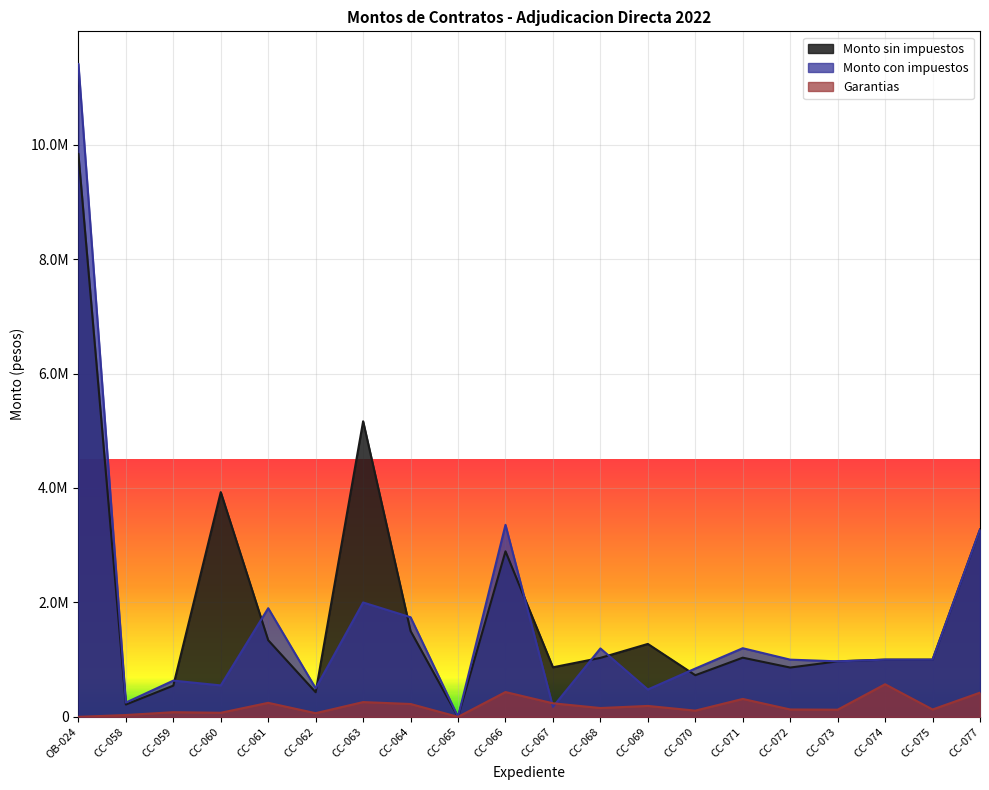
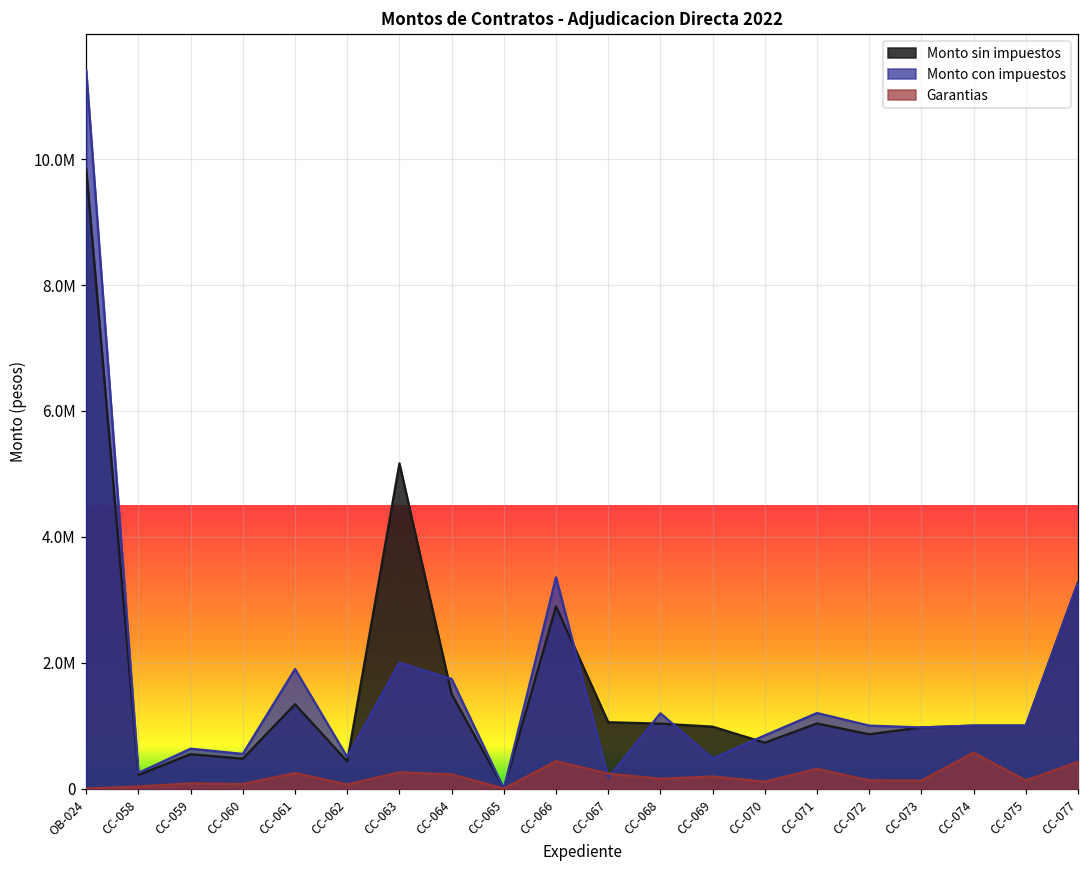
Monto sin impuestos, CC-060: 3900000 -> 500000
Monto sin impuestos, CC-067: 900000 -> 1100000
Monto sin impuestos, CC-069: 1300000 -> 1000000
